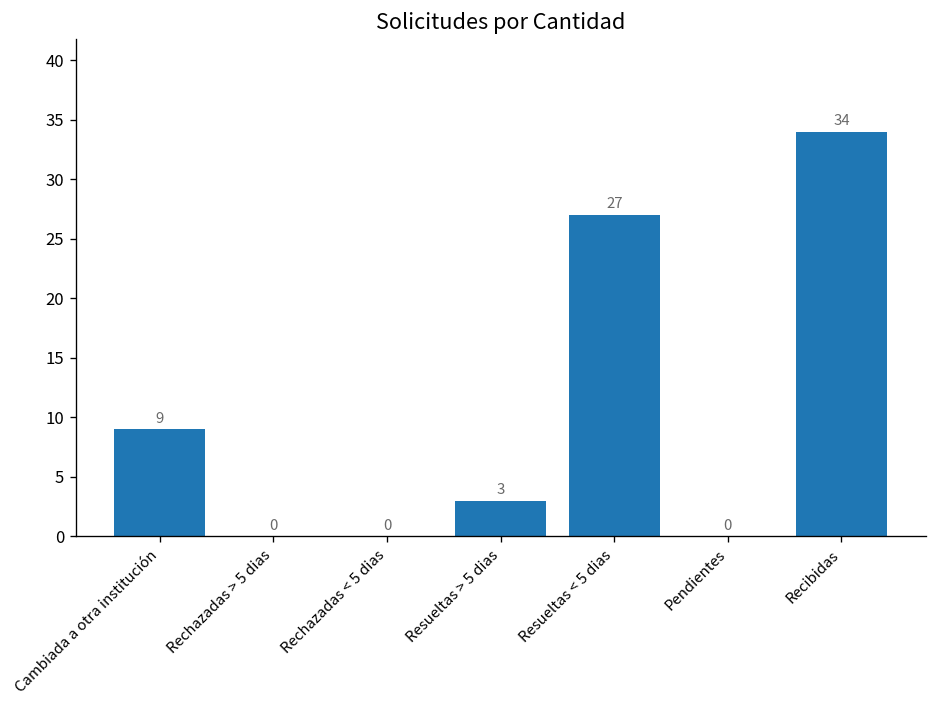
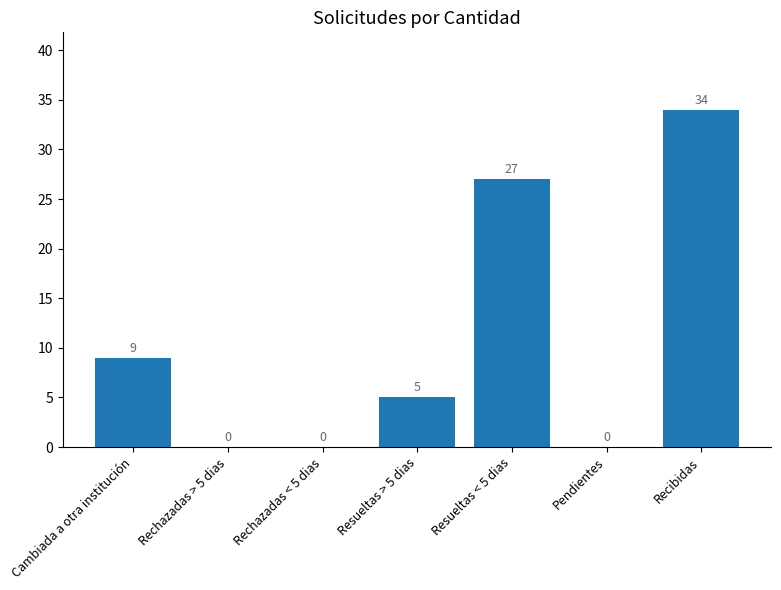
Resueltas > 5 dias: 3 -> 5
